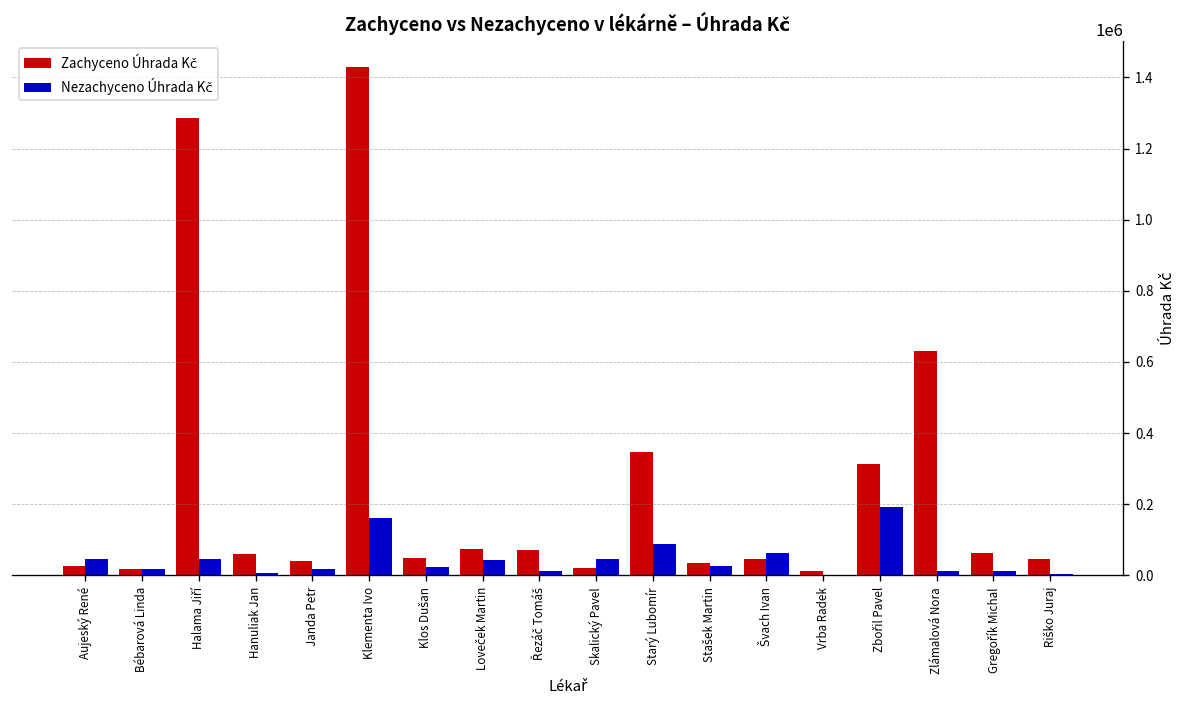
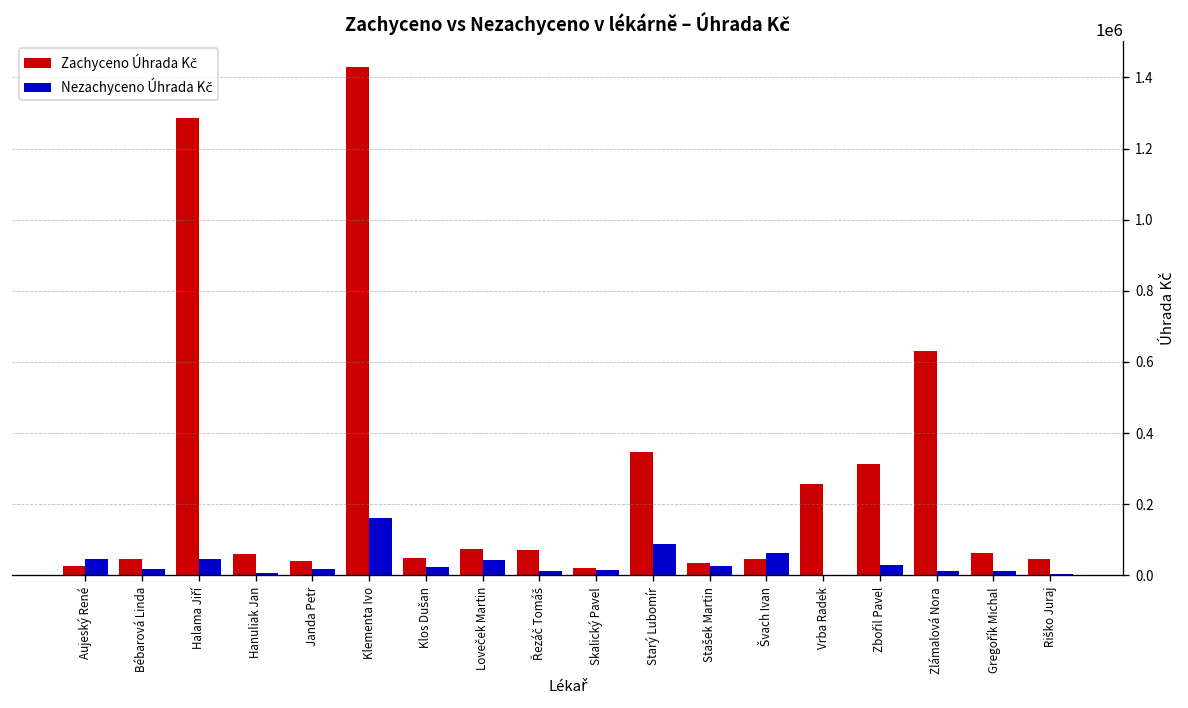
Zachyceno Úhrada Kč, Bébarová Linda: 20000 -> 50000
Nezachyceno Úhrada Kč, Skalický Pavel: 50000 -> 10000
Zachyceno Úhrada Kč, Vrba Radek: 10000 -> 260000
Nezachyceno Úhrada Kč, Zbořil Pavel: 190000 -> 30000
